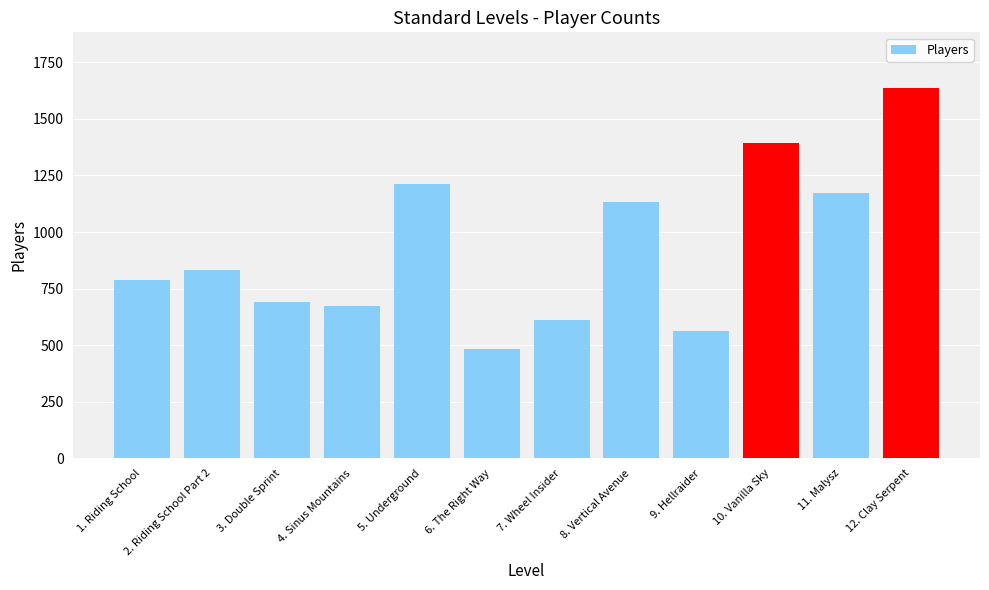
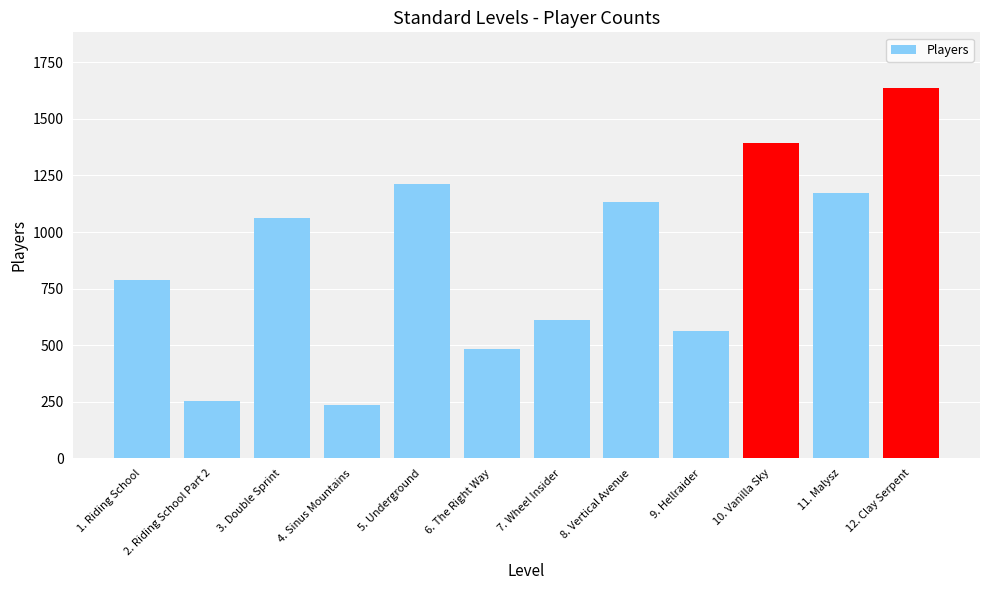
2. Riding School Part 2: 830 -> 250
3. Double Sprint: 690 -> 1060
4. Sinus Mountains: 670 -> 230
